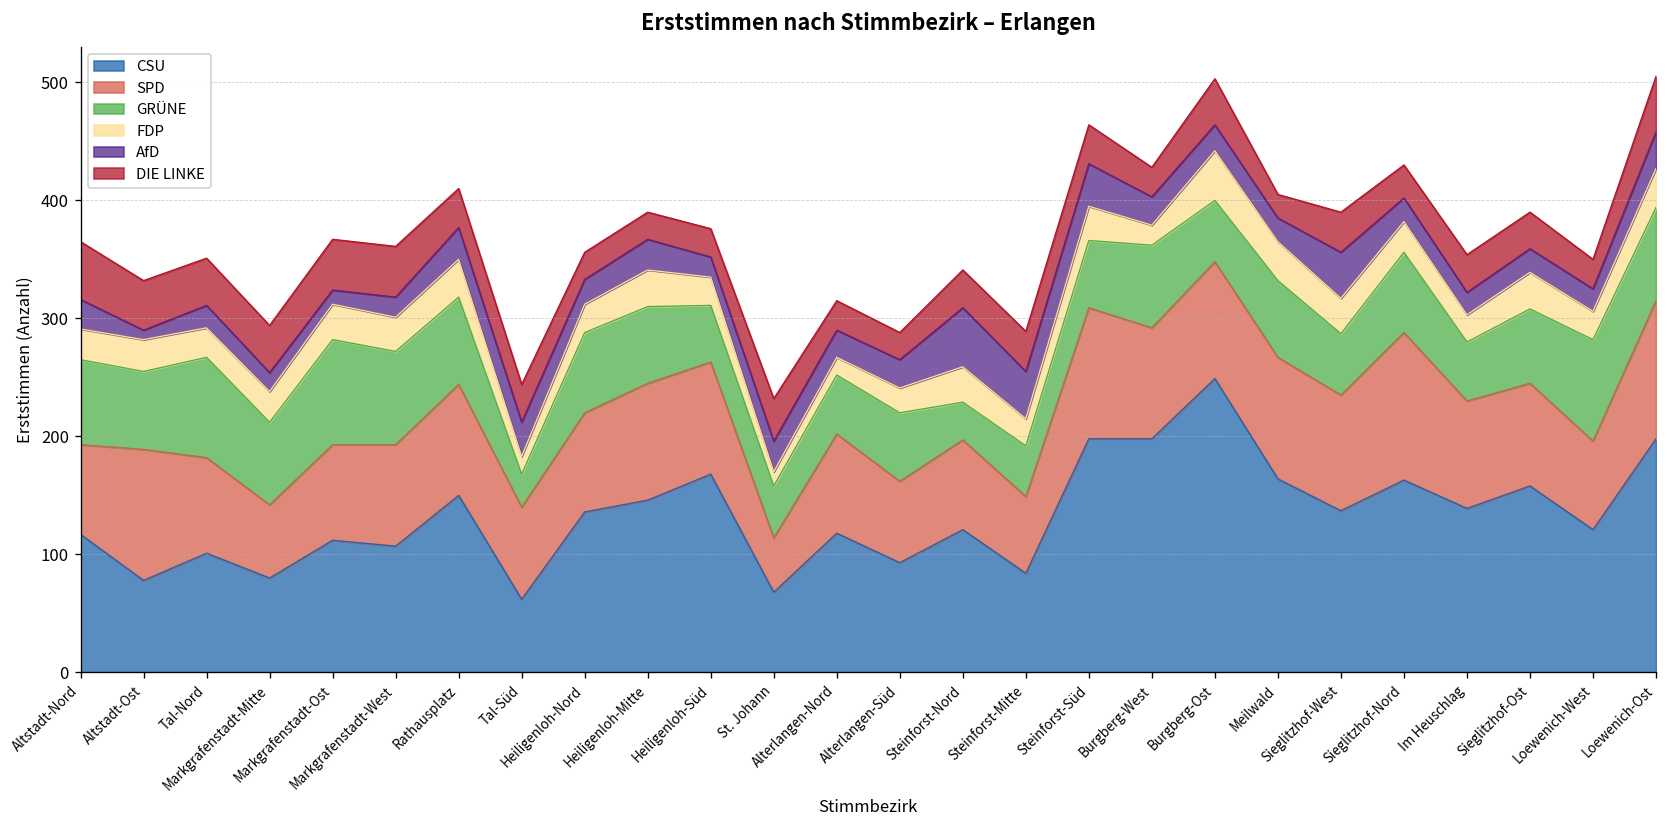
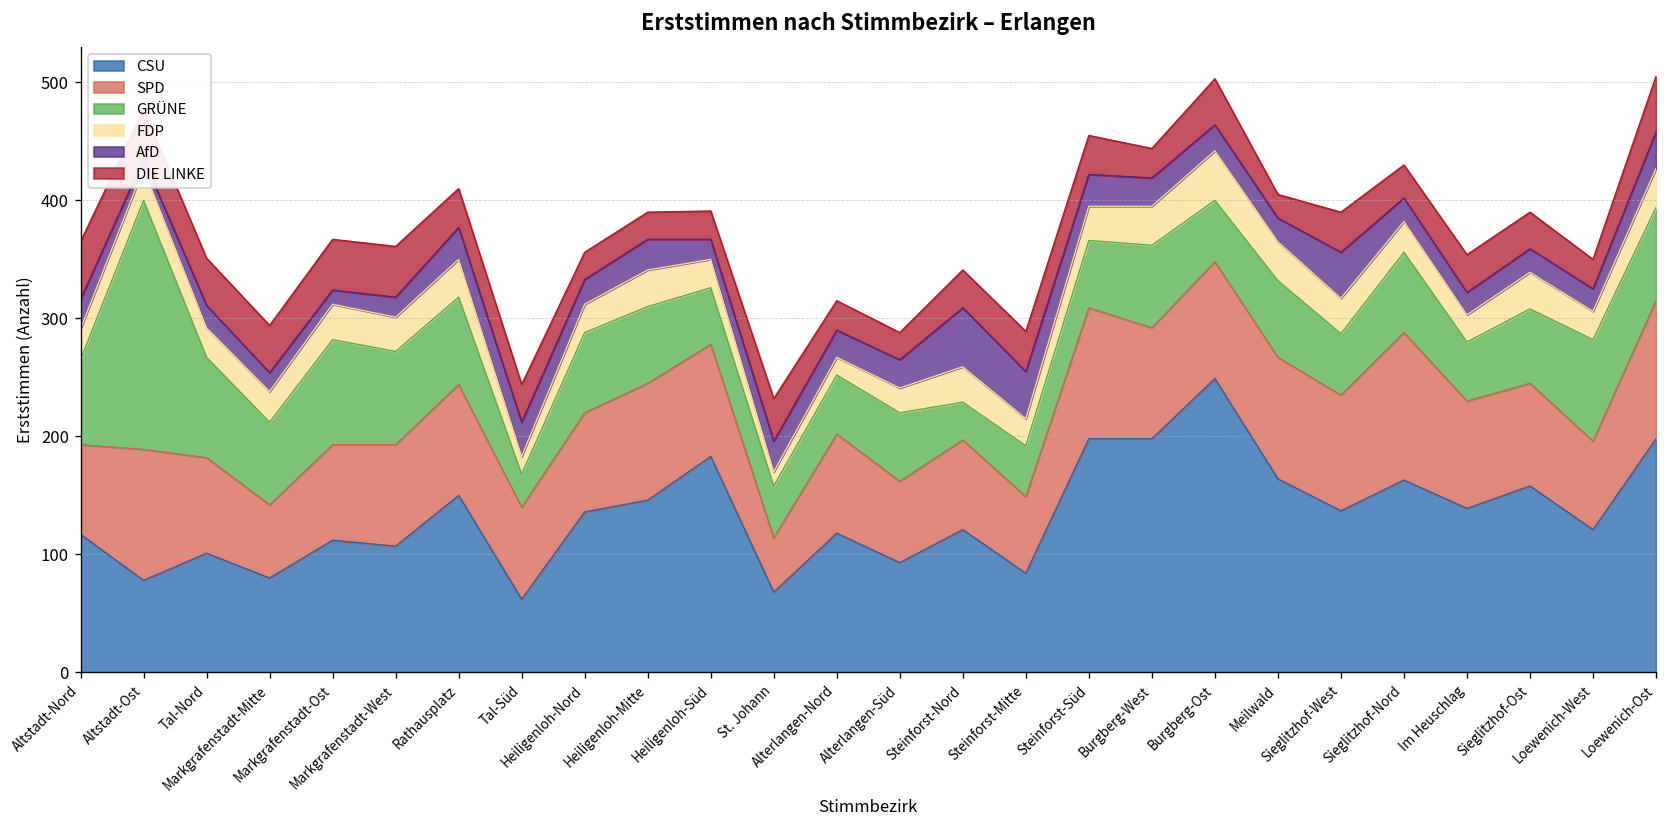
GRÜNE, Altstadt-Ost: 70 -> 210
CSU, Heiligenloh-Süd: 170 -> 180
AfD, Steinforst-Süd: 40 -> 30
FDP, Burgberg-West: 20 -> 30
